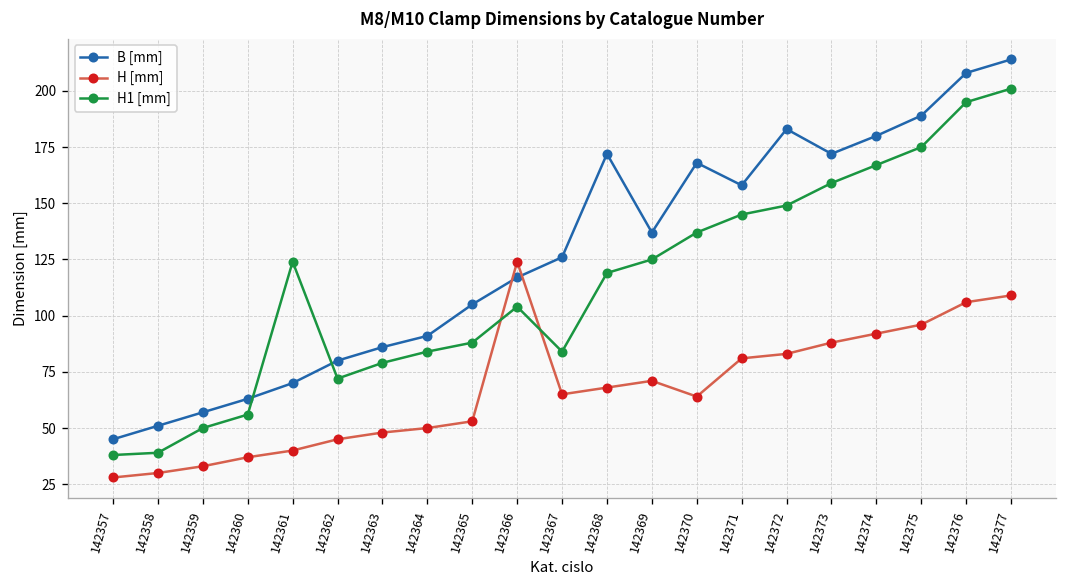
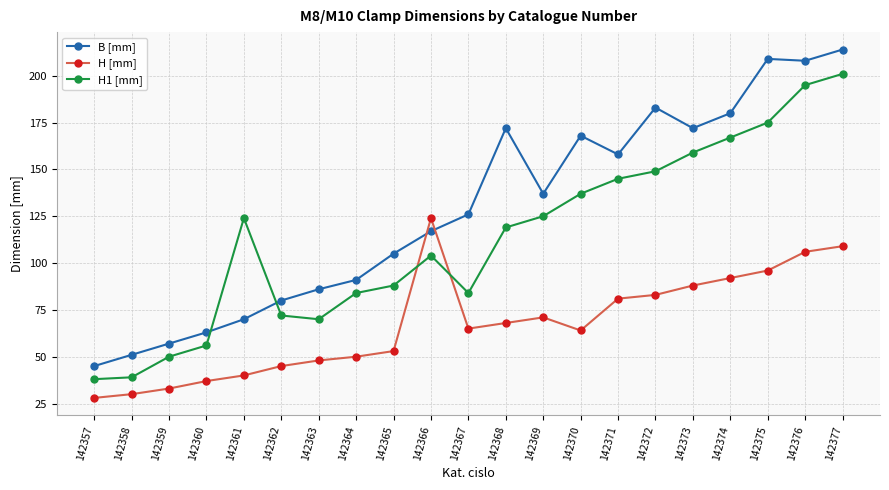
H1 [mm], 142363: 79 -> 70
B [mm], 142375: 189 -> 209
